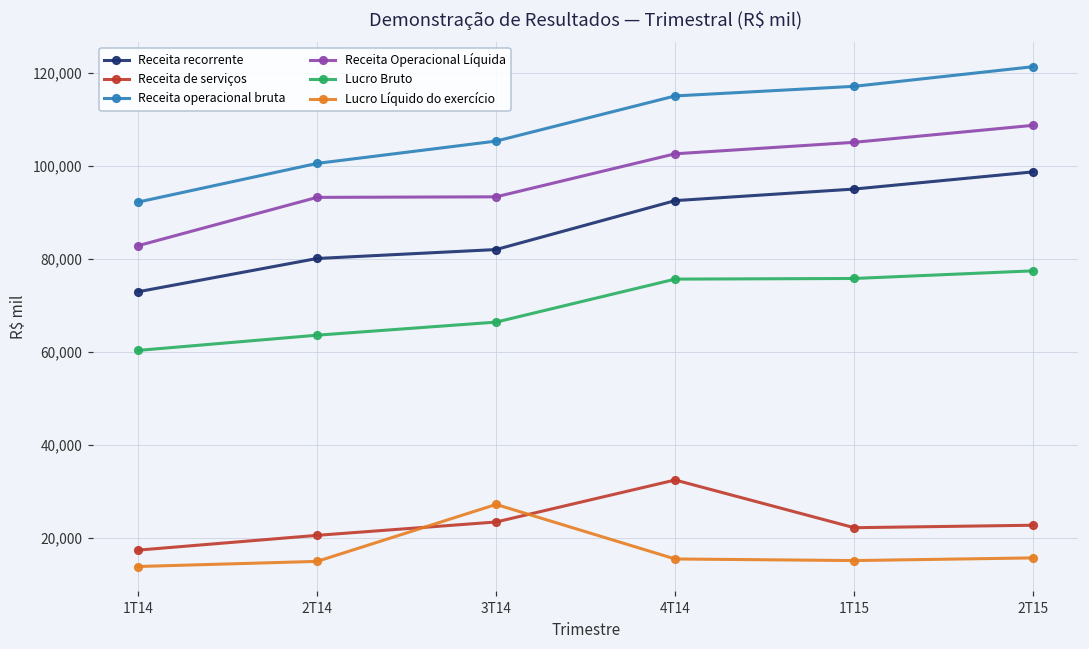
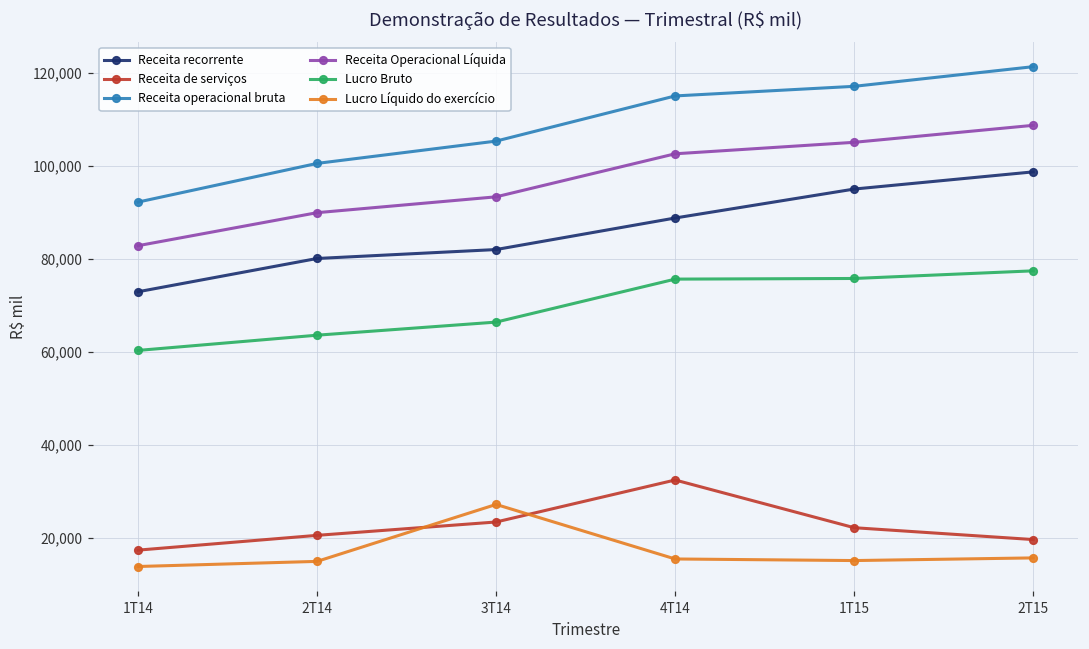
Receita Operacional Líquida, 2T14: 93,000 -> 90,000
Receita recorrente, 4T14: 93,000 -> 89,000
Receita de serviços, 2T15: 23,000 -> 20,000
